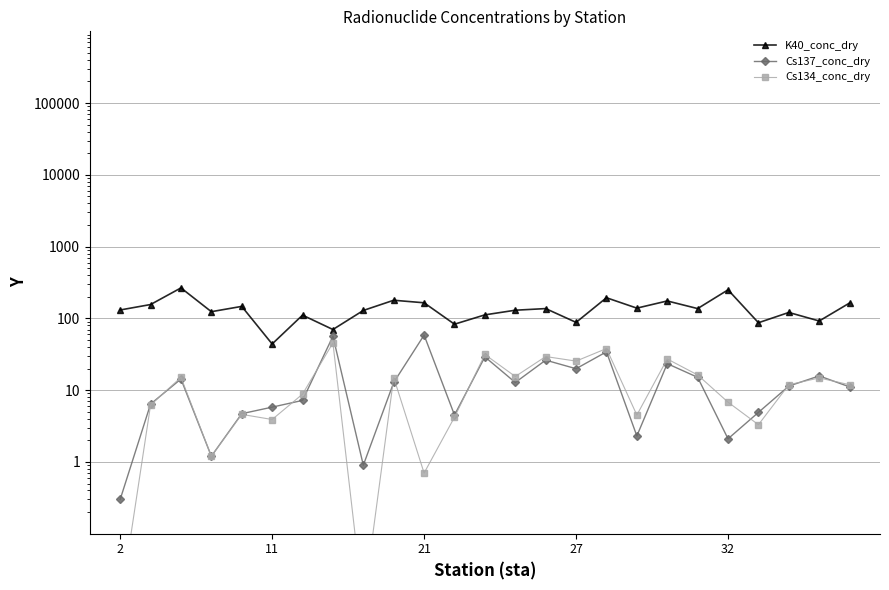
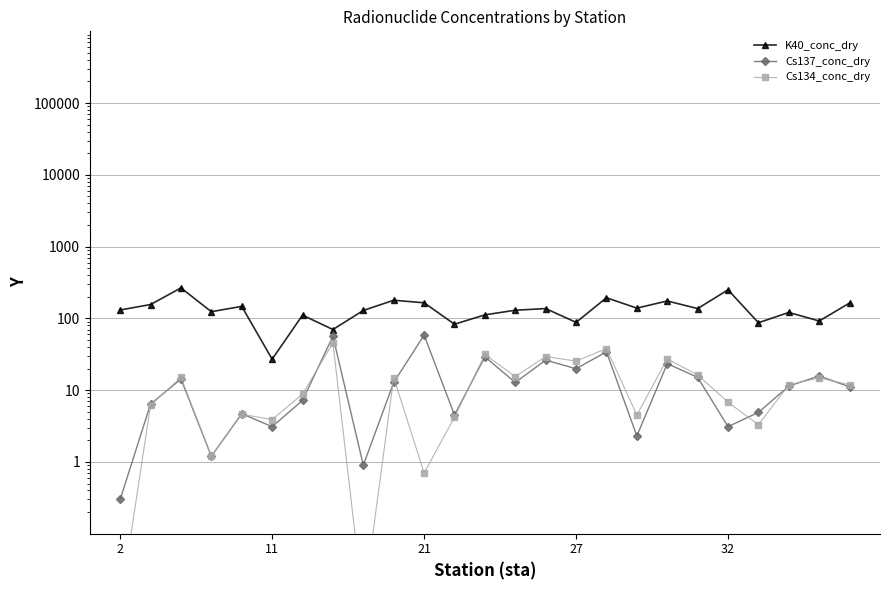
K40_conc_dry, 11: 40 -> 27
Cs137_conc_dry, 11: 6 -> 3.1
Cs137_conc_dry, 32: 2.1 -> 3.1
